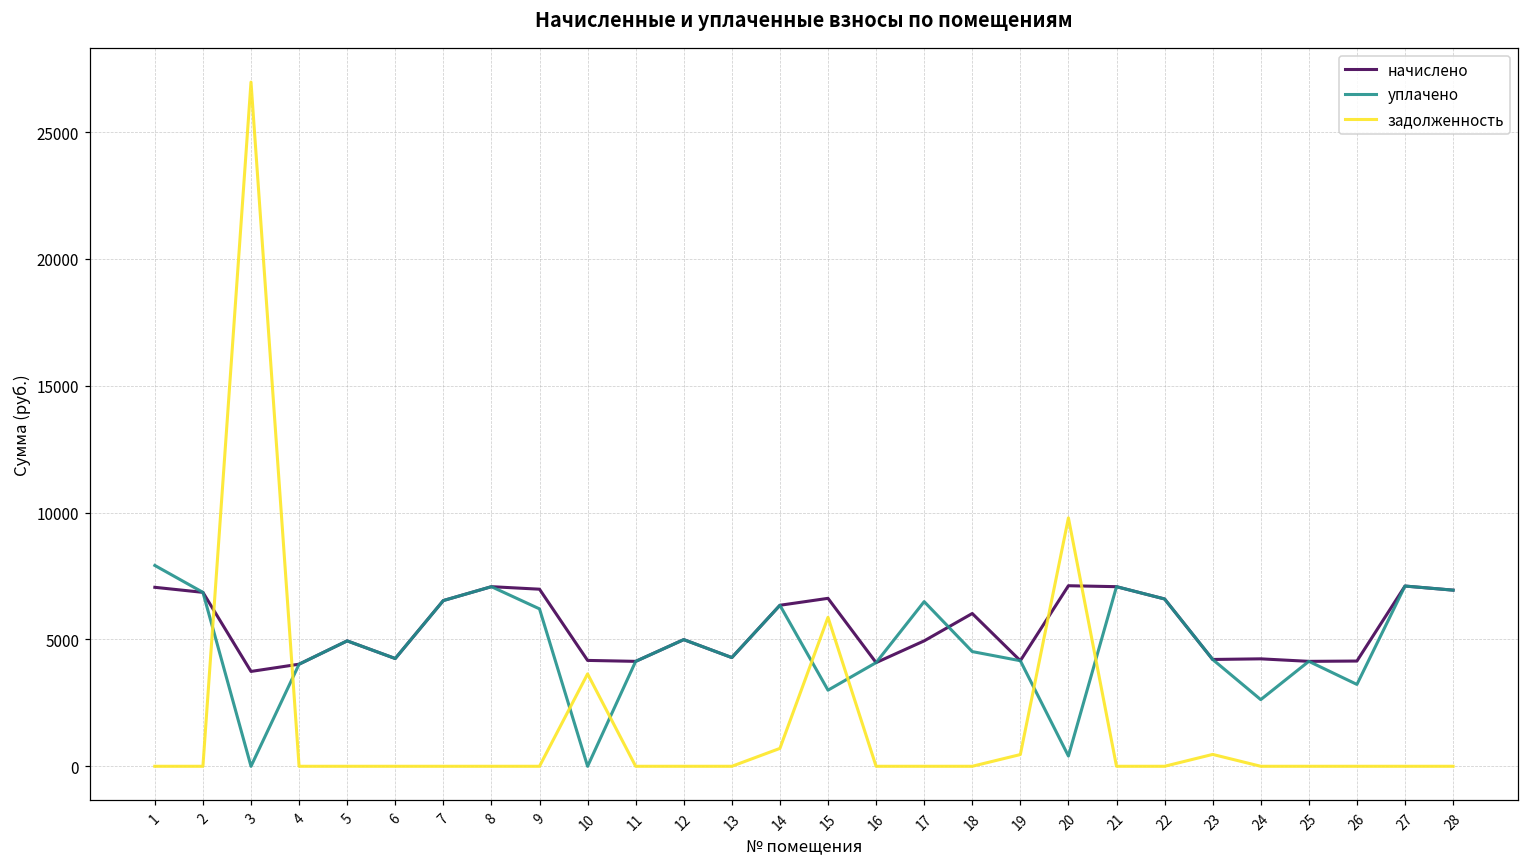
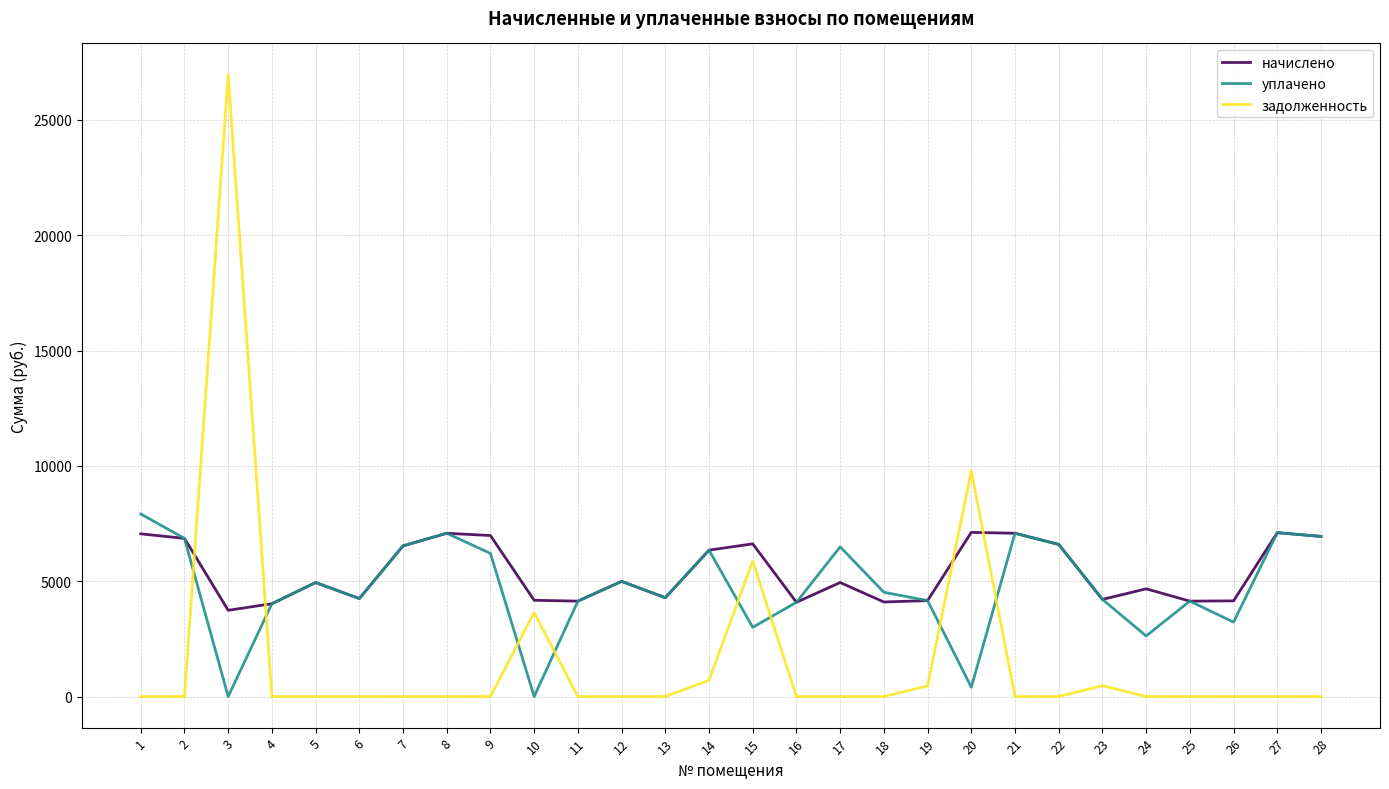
начислено, 18: 6000 -> 4100
начислено, 24: 4200 -> 4700
